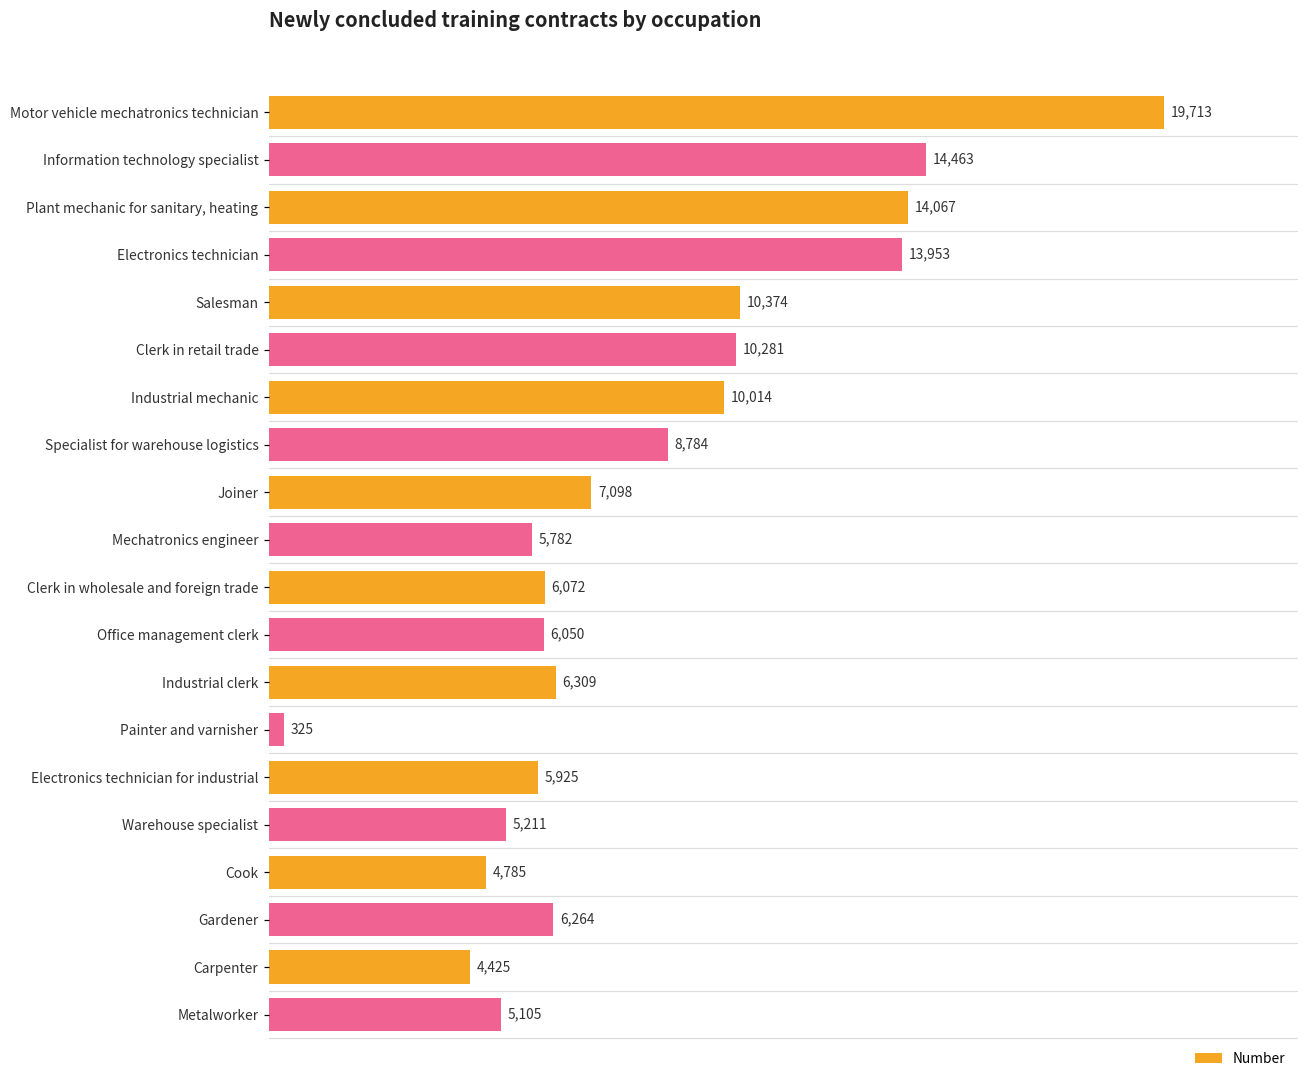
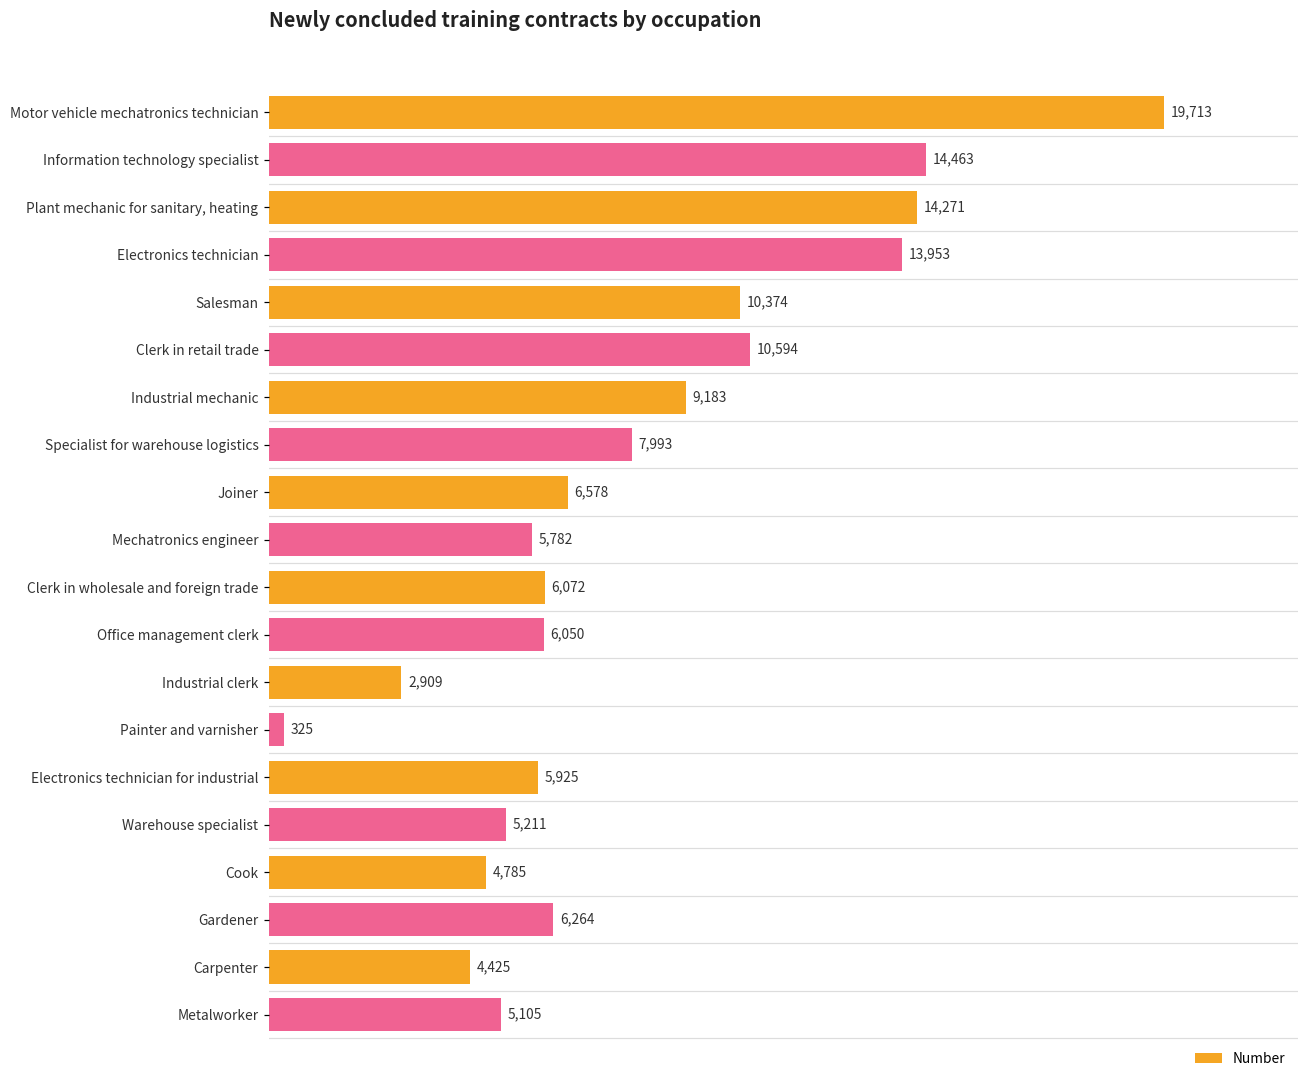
Plant mechanic for sanitary, heating: 14,067 -> 14,271
Clerk in retail trade: 10,281 -> 10,594
Industrial mechanic: 10,014 -> 9,183
Specialist for warehouse logistics: 8,784 -> 7,993
Joiner: 7,098 -> 6,578
Industrial clerk: 6,309 -> 2,909
